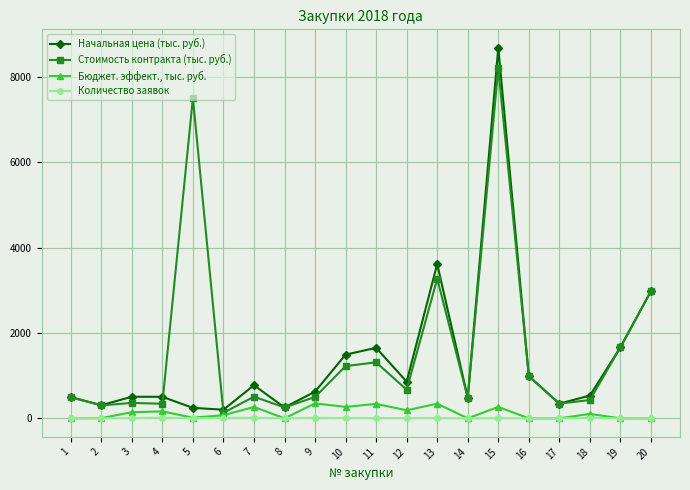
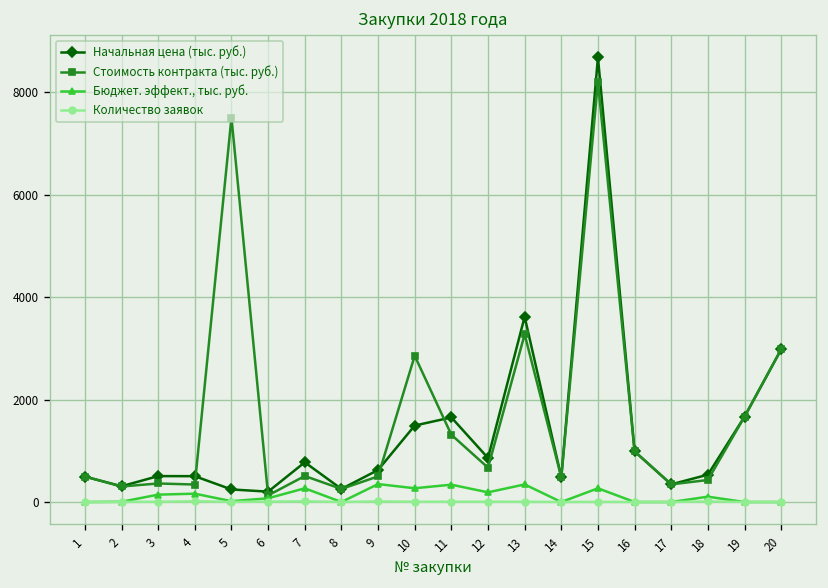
Стоимость контракта (тыс. руб.), 10: 1200 -> 2900
